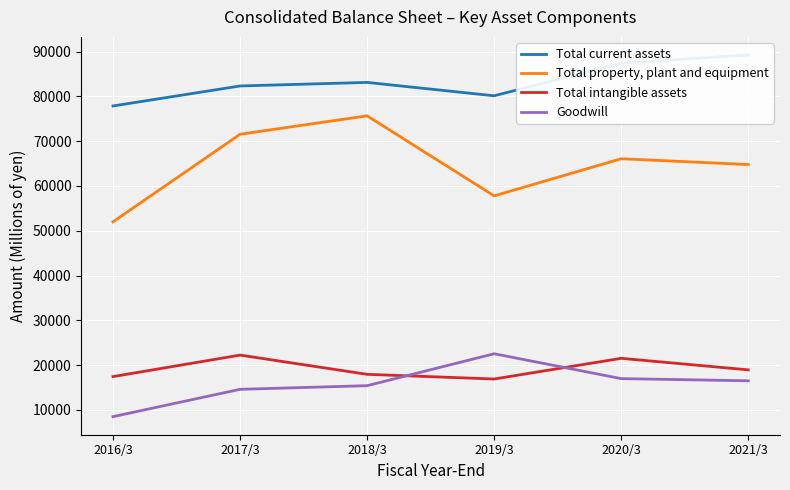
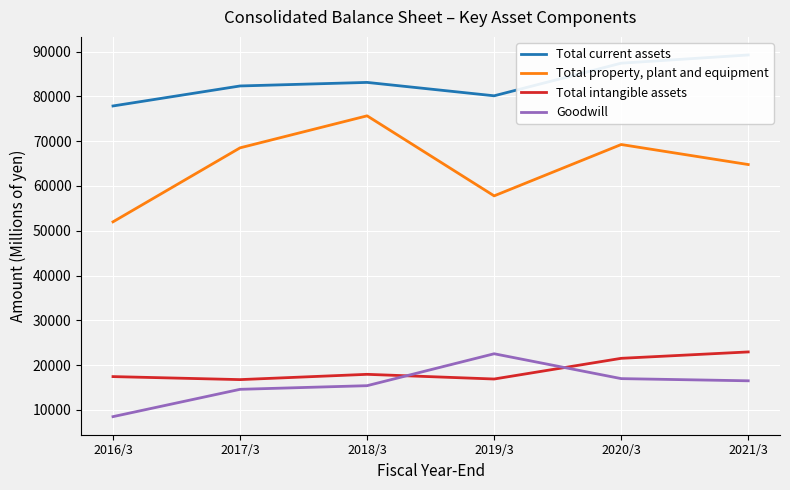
Total property, plant and equipment, 2017/3: 72000 -> 69000
Total intangible assets, 2017/3: 22000 -> 17000
Total property, plant and equipment, 2020/3: 66000 -> 69000
Total intangible assets, 2021/3: 19000 -> 23000
